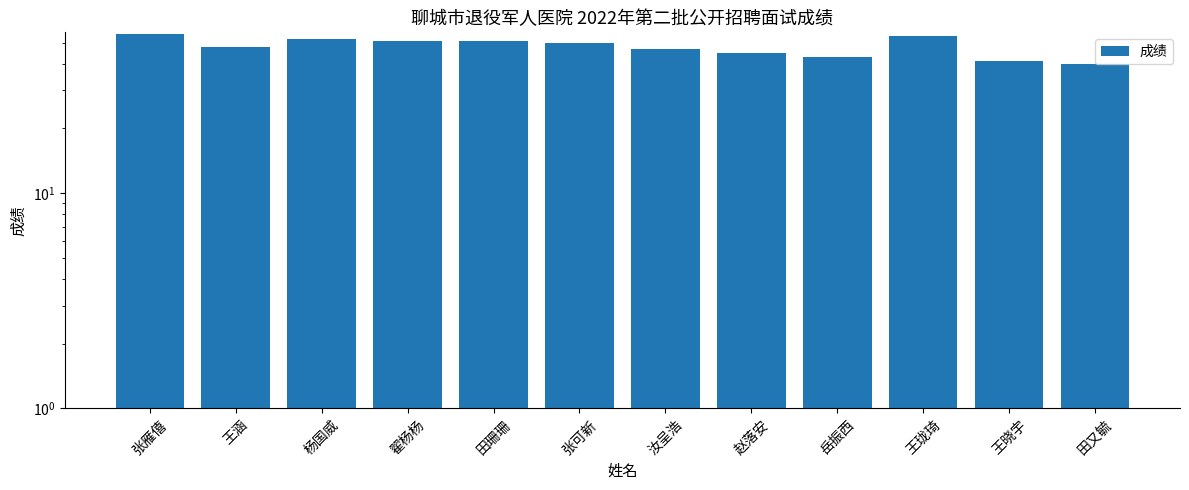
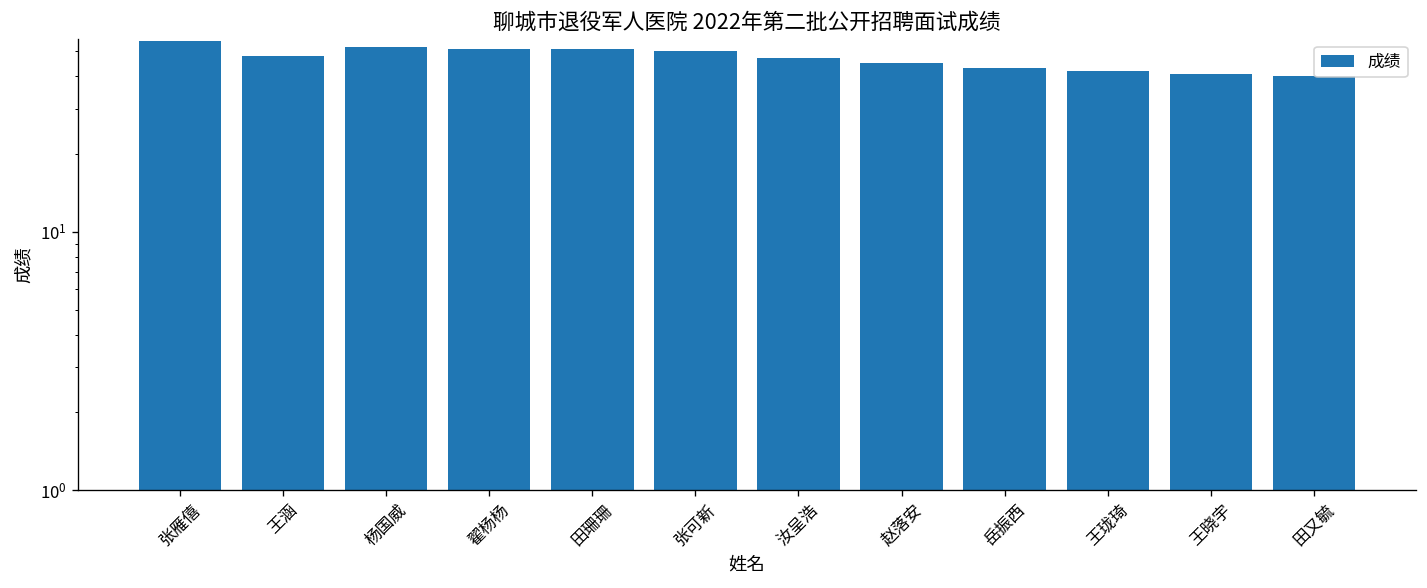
王珑琦: 54 -> 42
